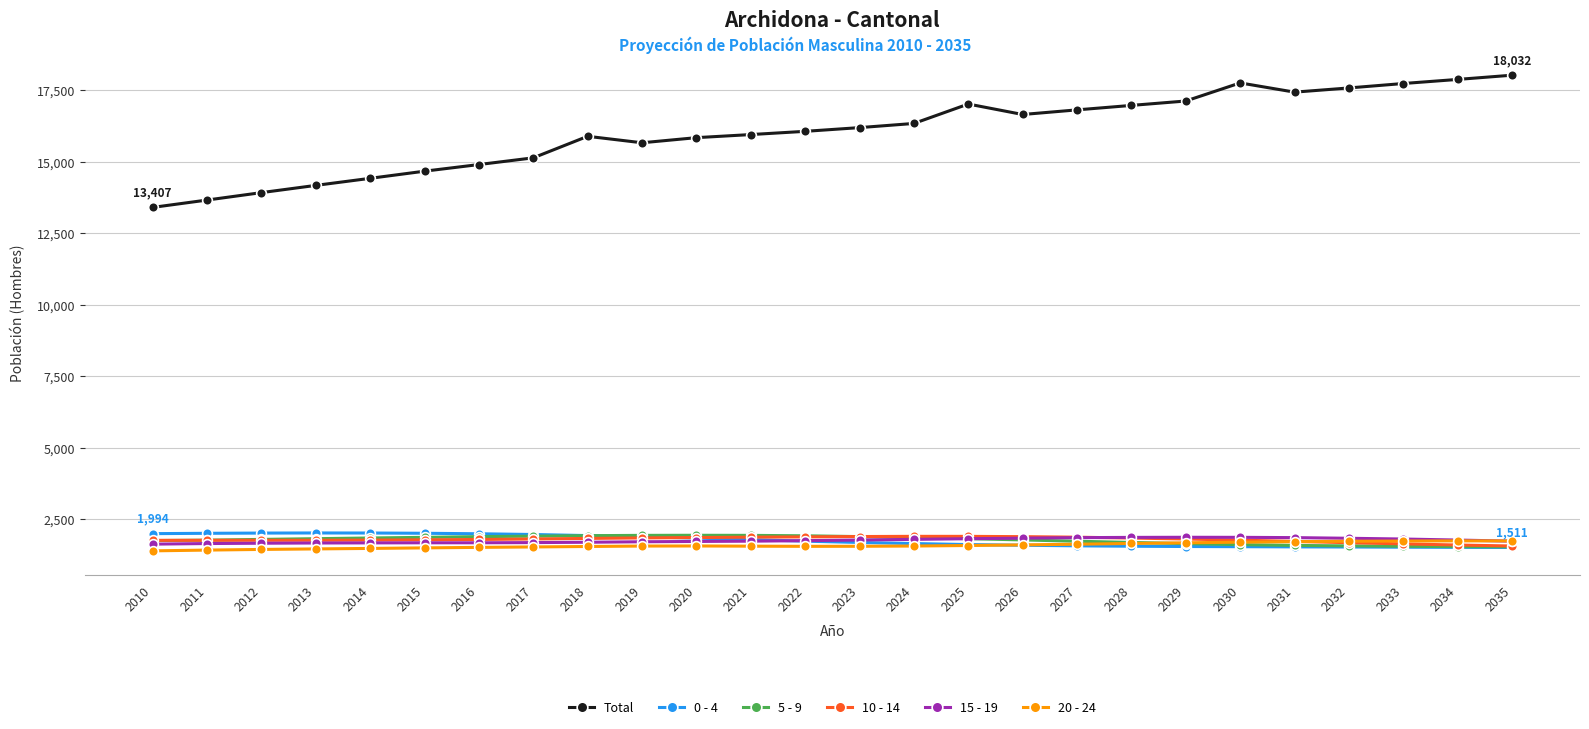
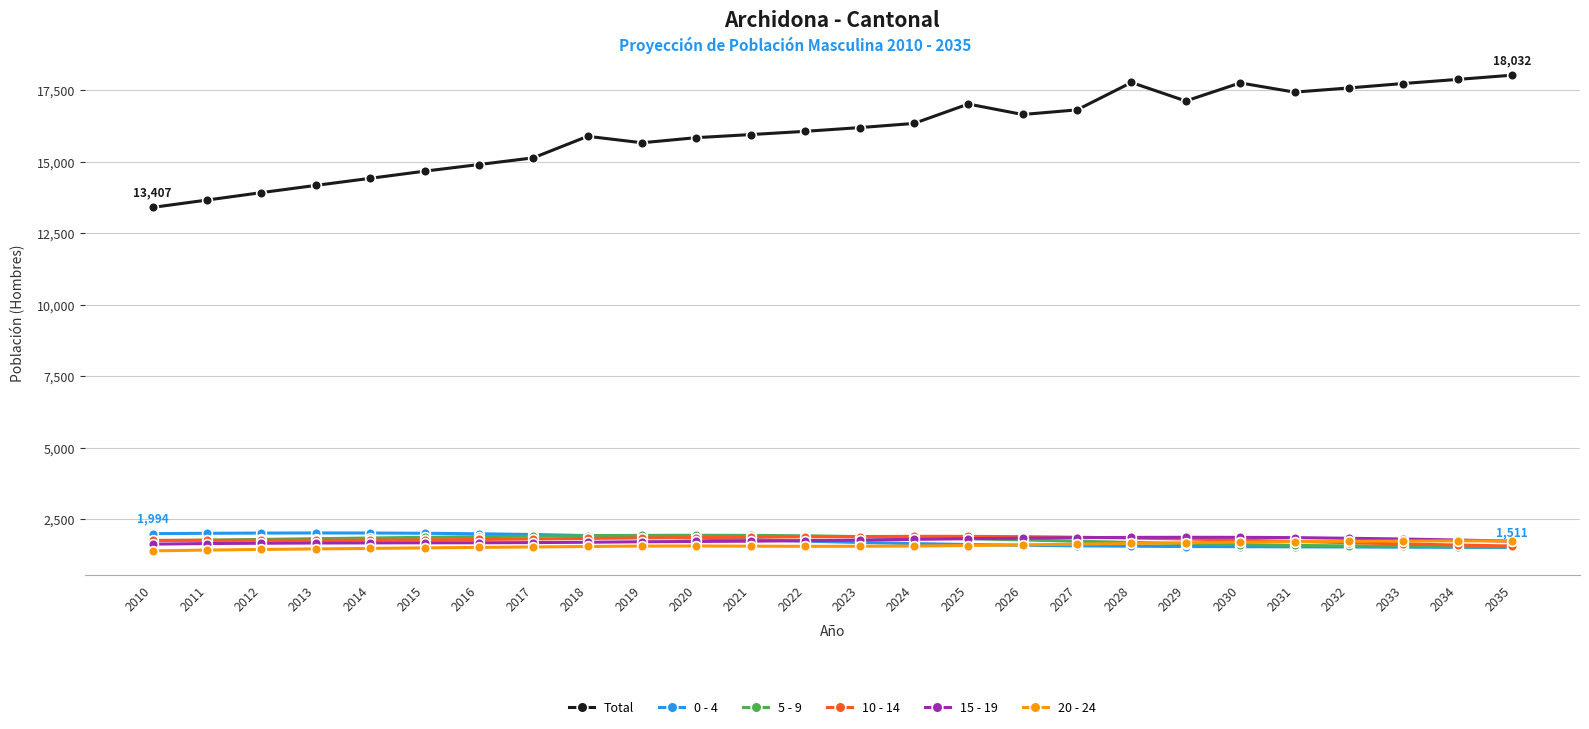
Total, 2028: 17,000 -> 17,800
